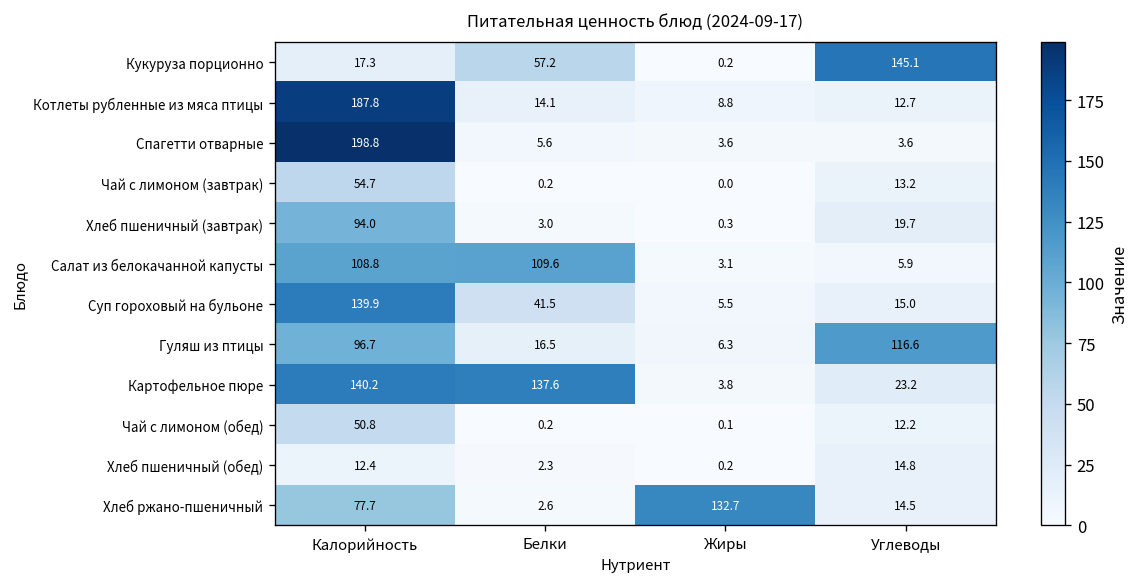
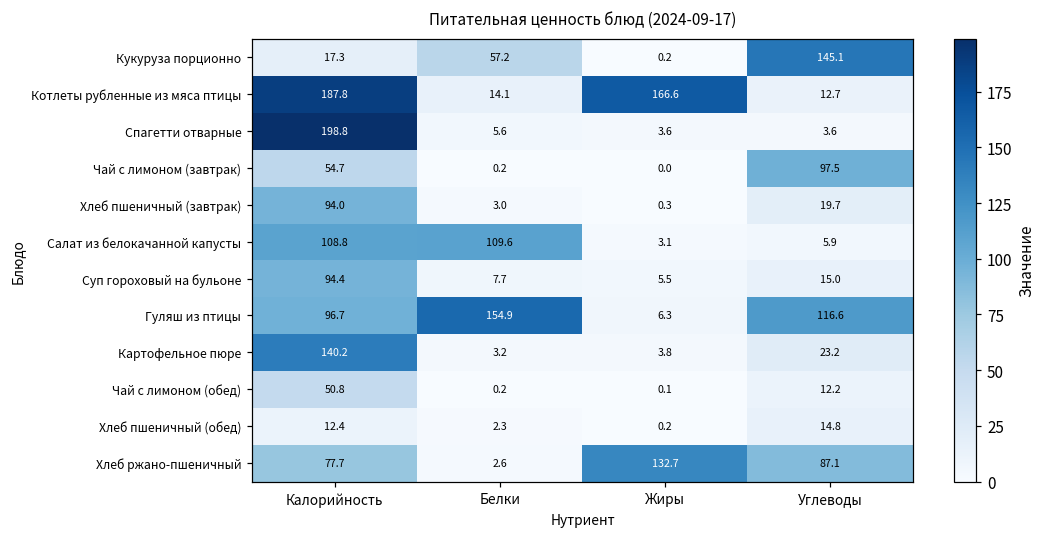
Котлеты рубленные из мяса птицы, Жиры: 8.8 -> 166.6
Чай с лимоном (завтрак), Углеводы: 13.2 -> 97.5
Суп гороховый на бульоне, Калорийность: 139.9 -> 94.4
Суп гороховый на бульоне, Белки: 41.5 -> 7.7
Гуляш из птицы, Белки: 16.5 -> 154.9
Картофельное пюре, Белки: 137.6 -> 3.2
Хлеб ржано-пшеничный, Углеводы: 14.5 -> 87.1
